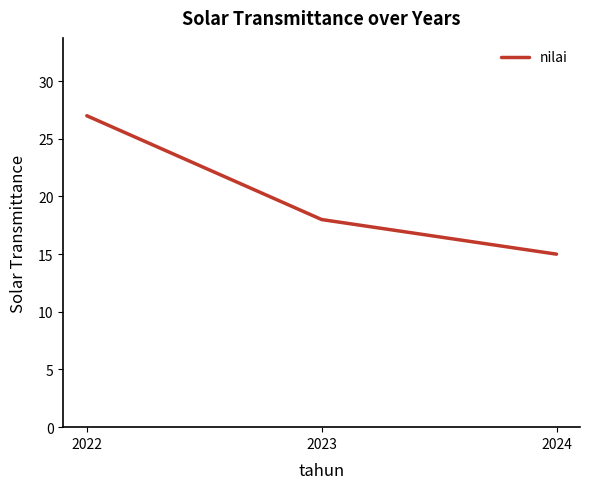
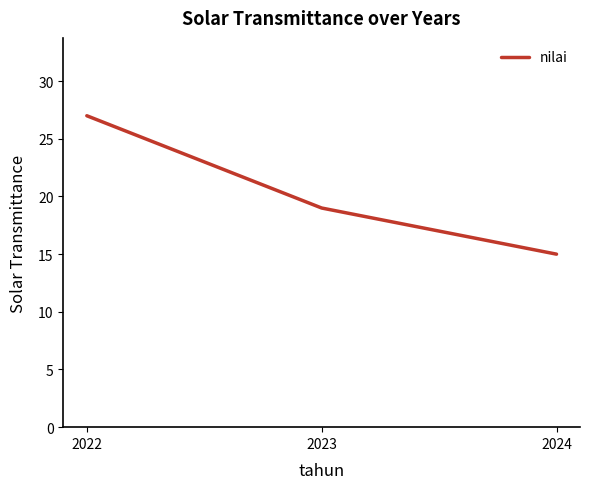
2023: 18 -> 19
